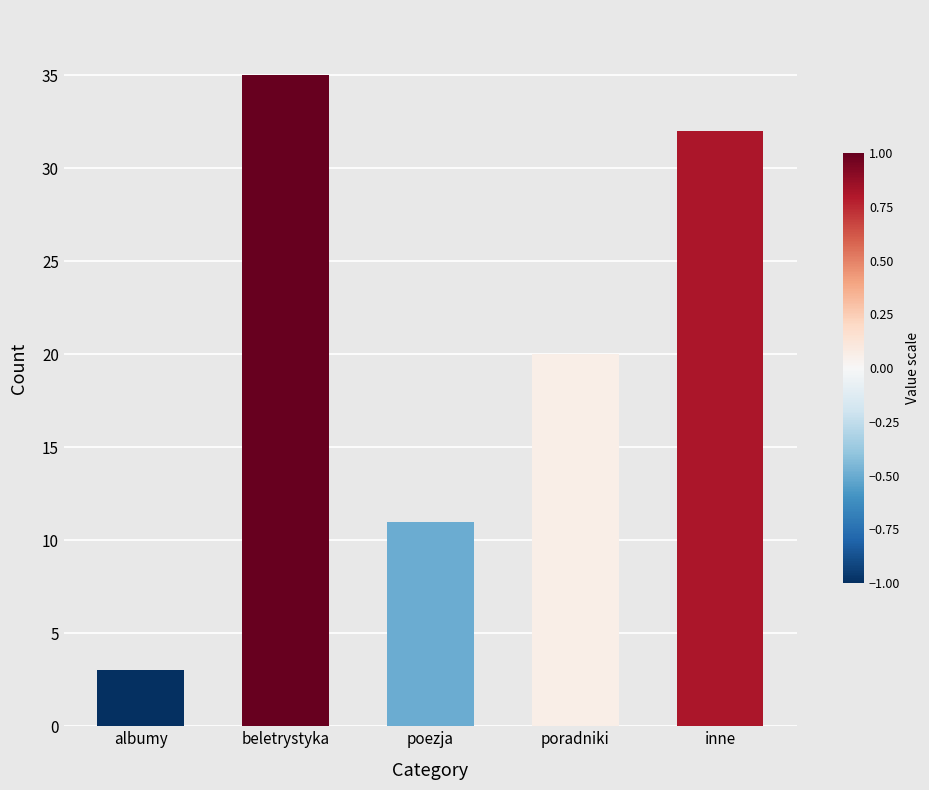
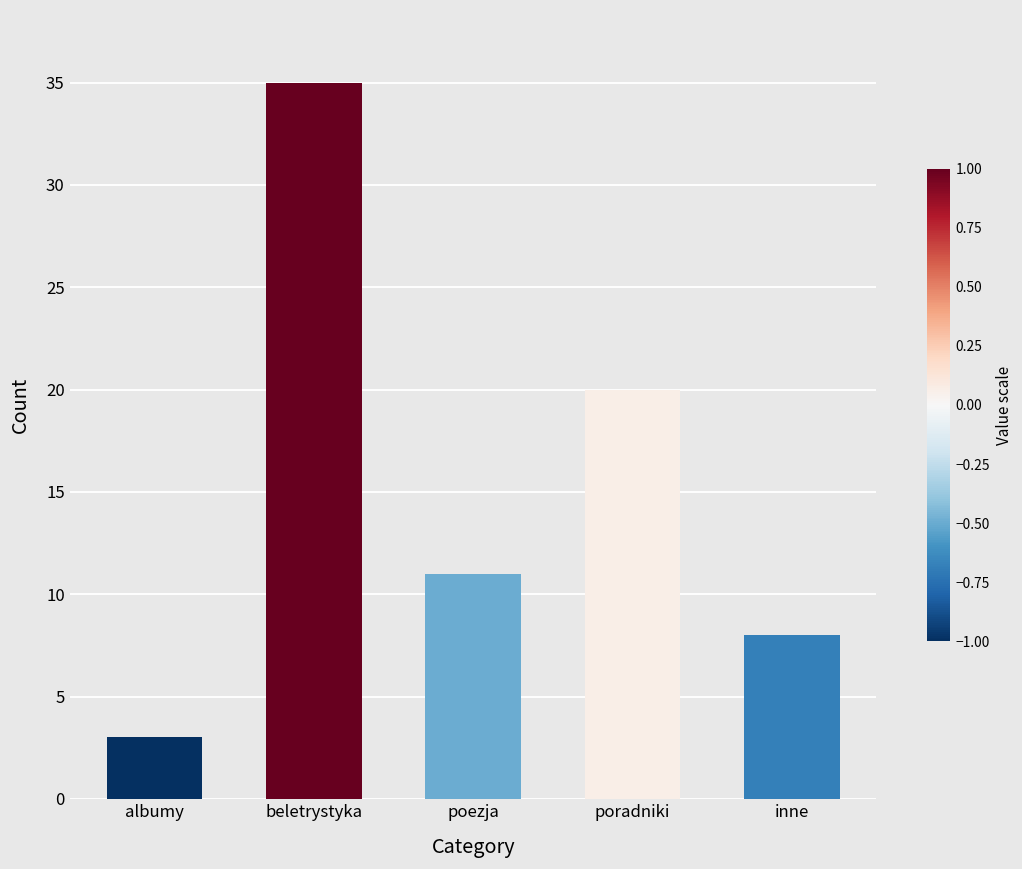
inne: 32 -> 8
